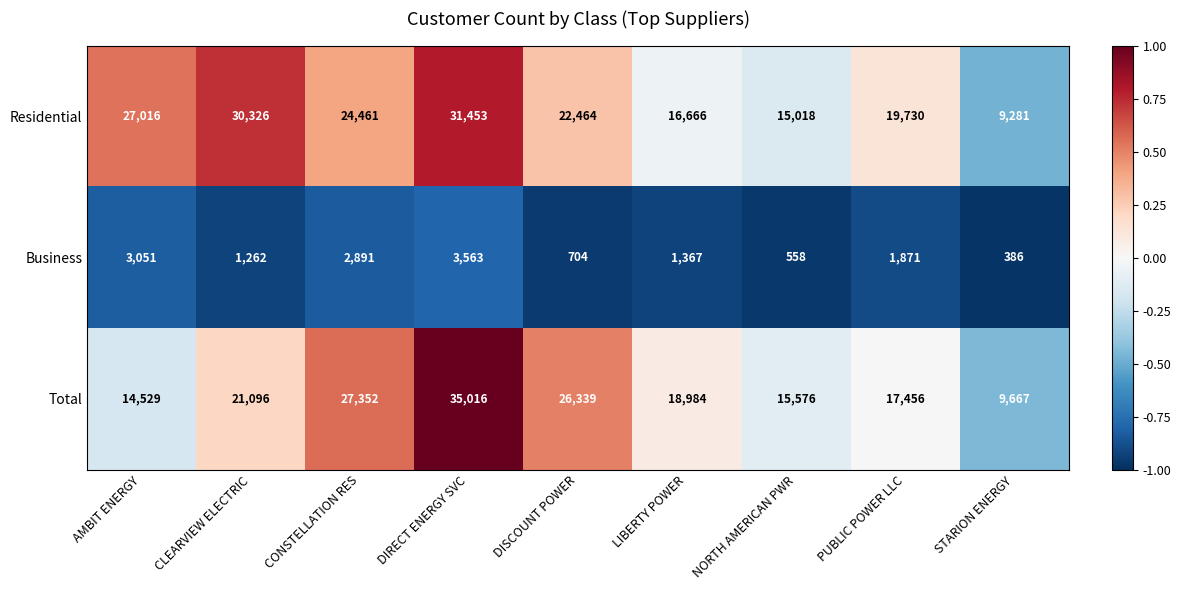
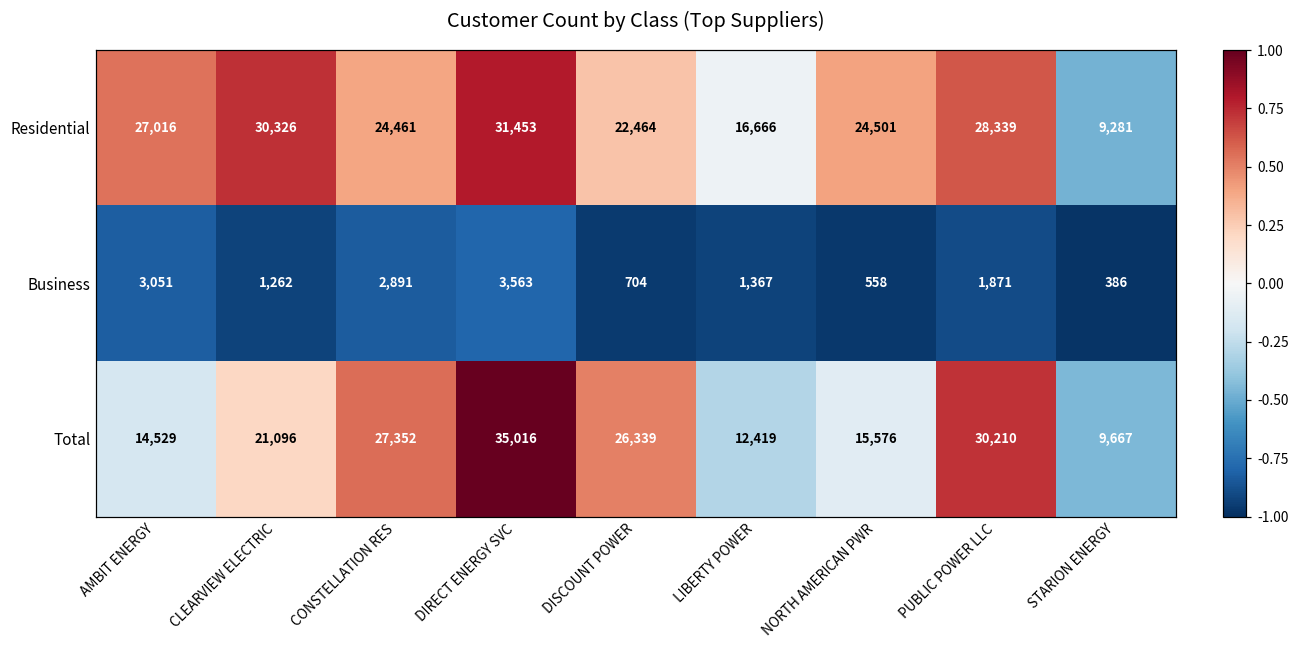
Residential, NORTH AMERICAN PWR: 15,018 -> 24,501
Residential, PUBLIC POWER LLC: 19,730 -> 28,339
Total, LIBERTY POWER: 18,984 -> 12,419
Total, PUBLIC POWER LLC: 17,456 -> 30,210
